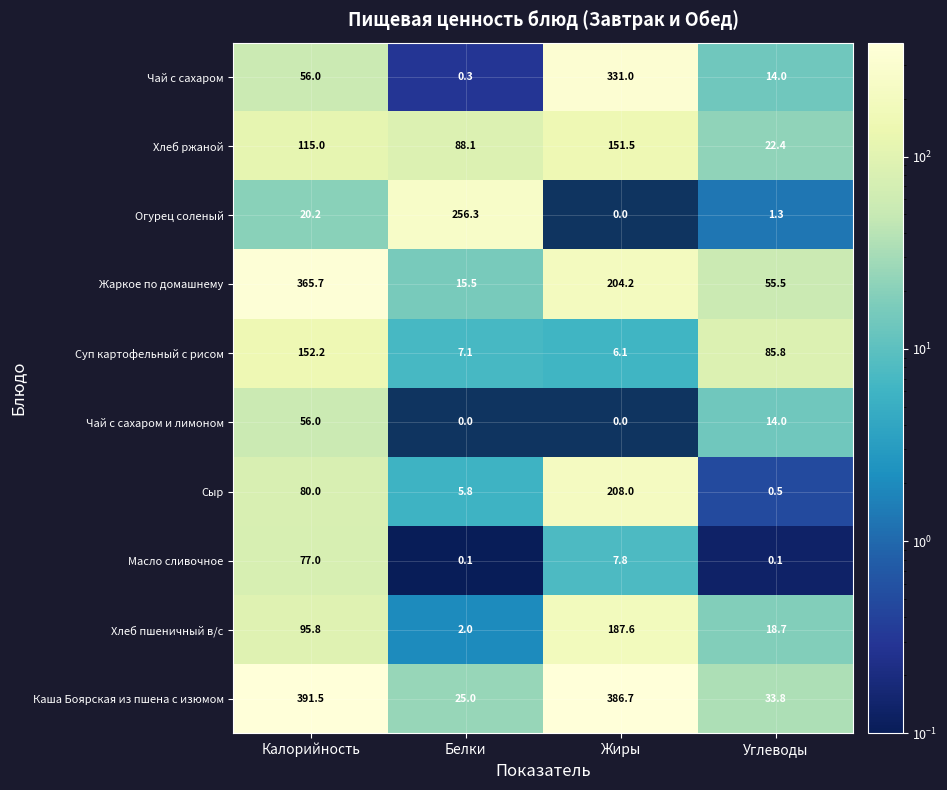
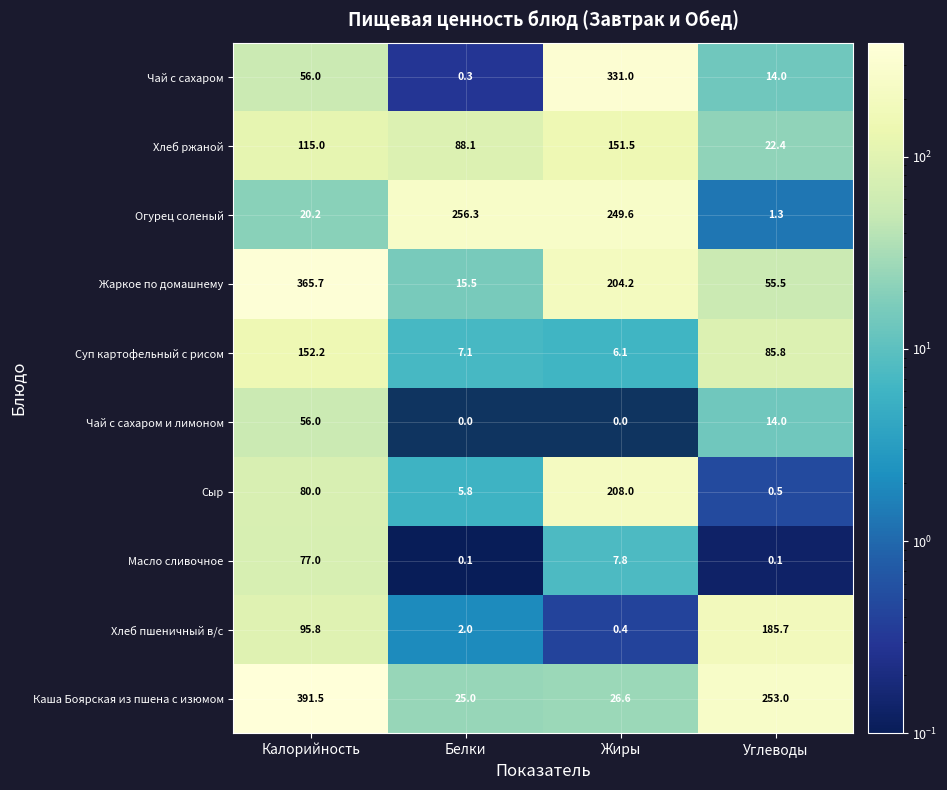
Огурец соленый, Жиры: 0.0 -> 249.6
Хлеб пшеничный в/с, Жиры: 187.6 -> 0.4
Хлеб пшеничный в/с, Углеводы: 18.7 -> 185.7
Каша Боярская из пшена с изюмом, Жиры: 386.7 -> 26.6
Каша Боярская из пшена с изюмом, Углеводы: 33.8 -> 253.0
